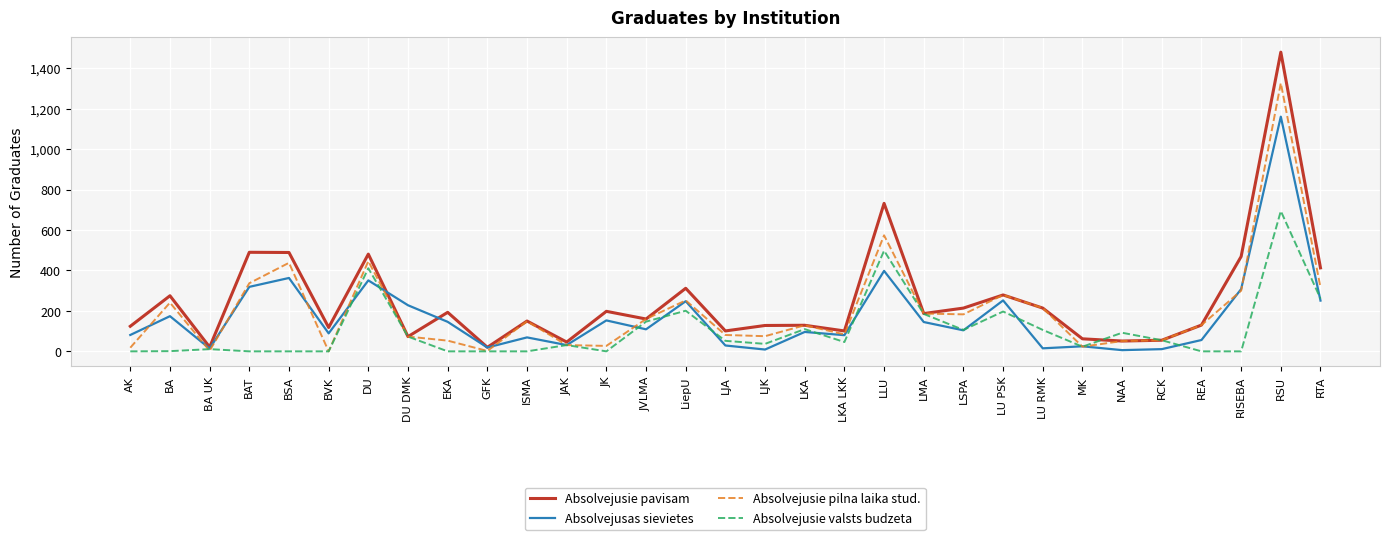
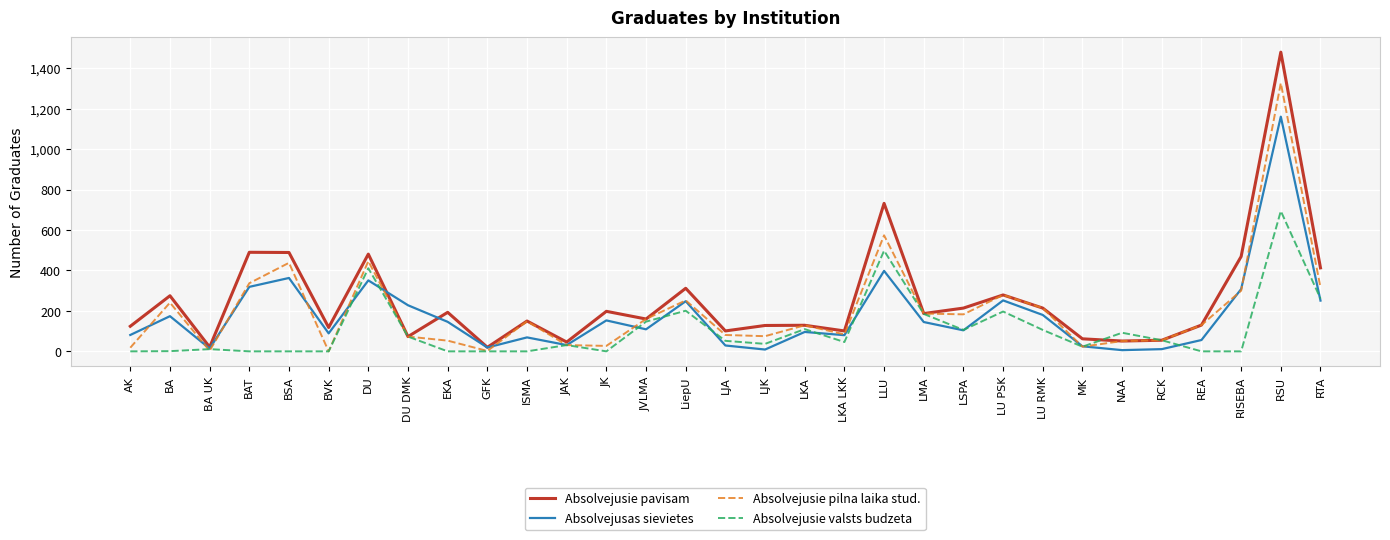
Absolvejusas sievietes, LU RMK: 20 -> 180
